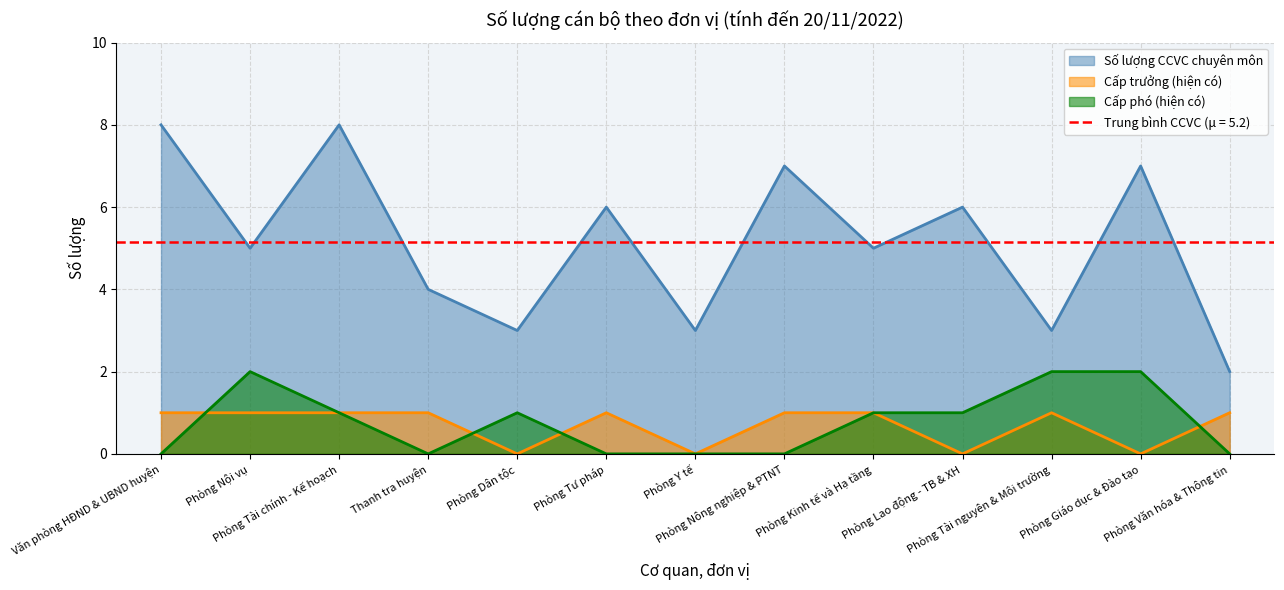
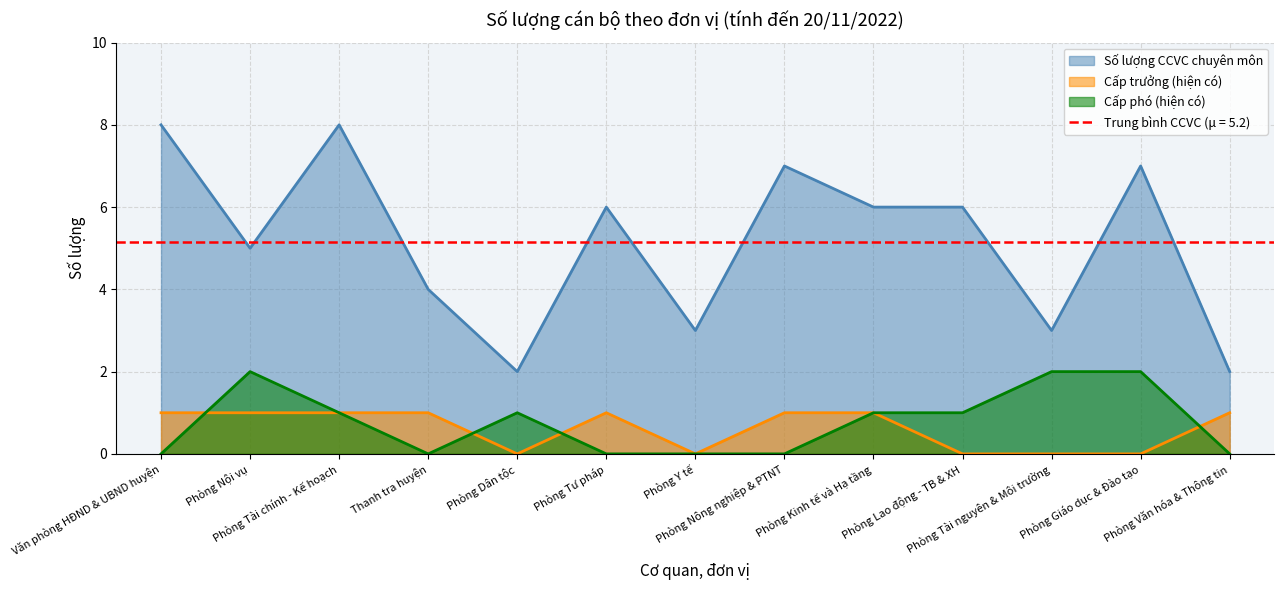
Số lượng CCVC chuyên môn, Phòng Dân tộc: 3 -> 2
Số lượng CCVC chuyên môn, Phòng Kinh tế và Hạ tầng: 5 -> 6
Cấp trưởng (hiện có), Phòng Tài nguyên & Môi trường: 1 -> 0
